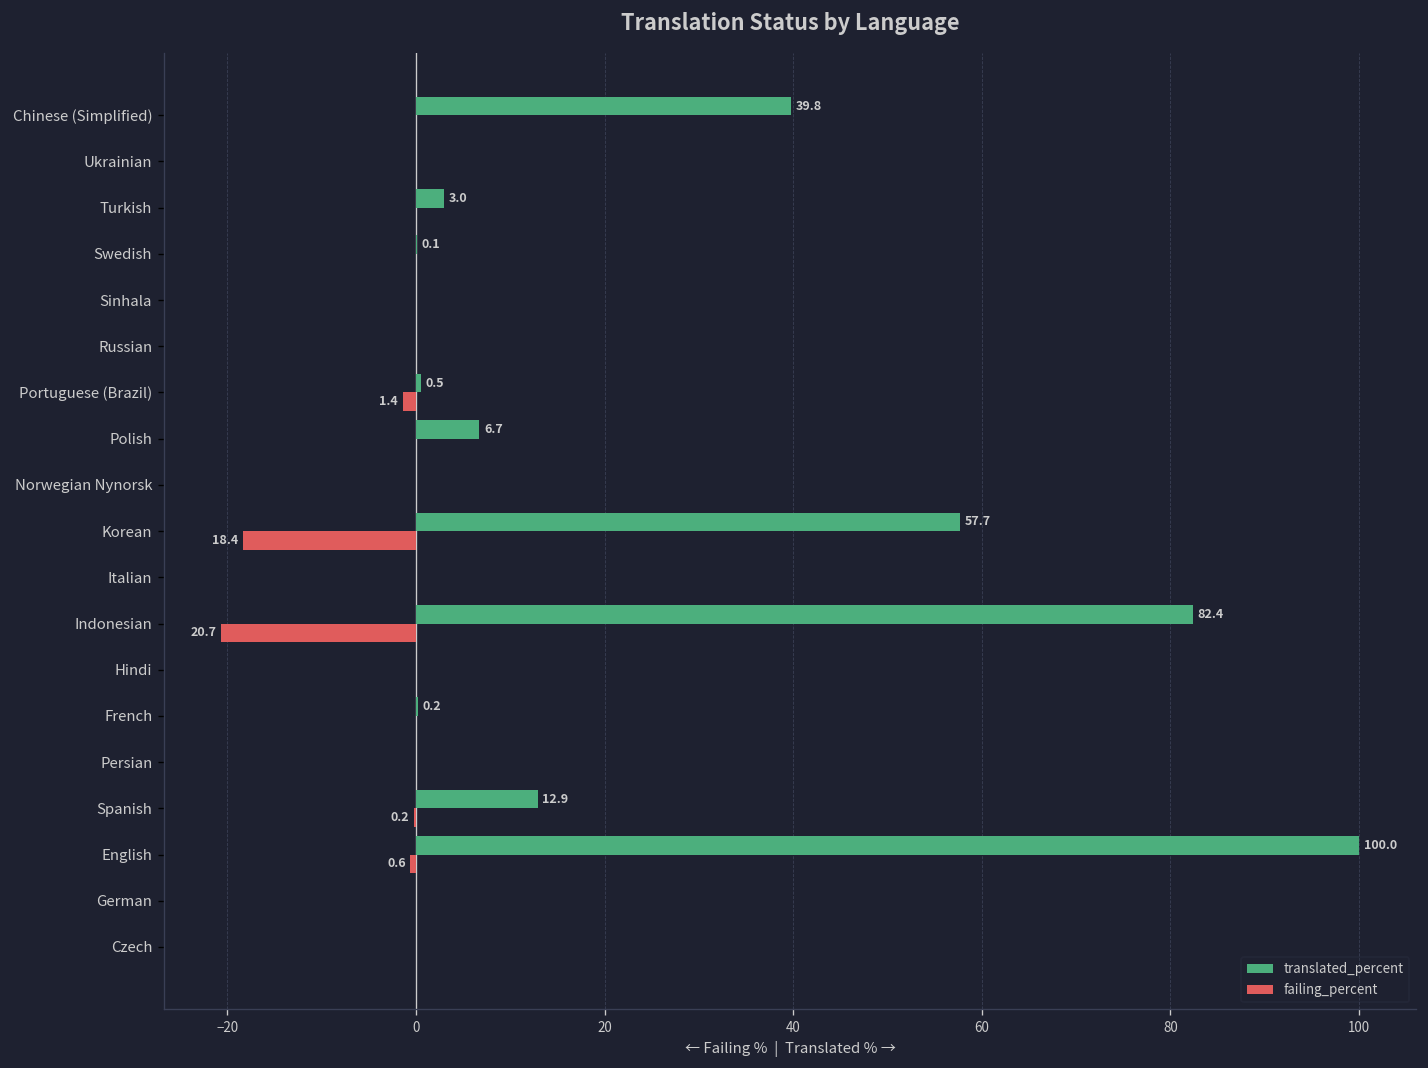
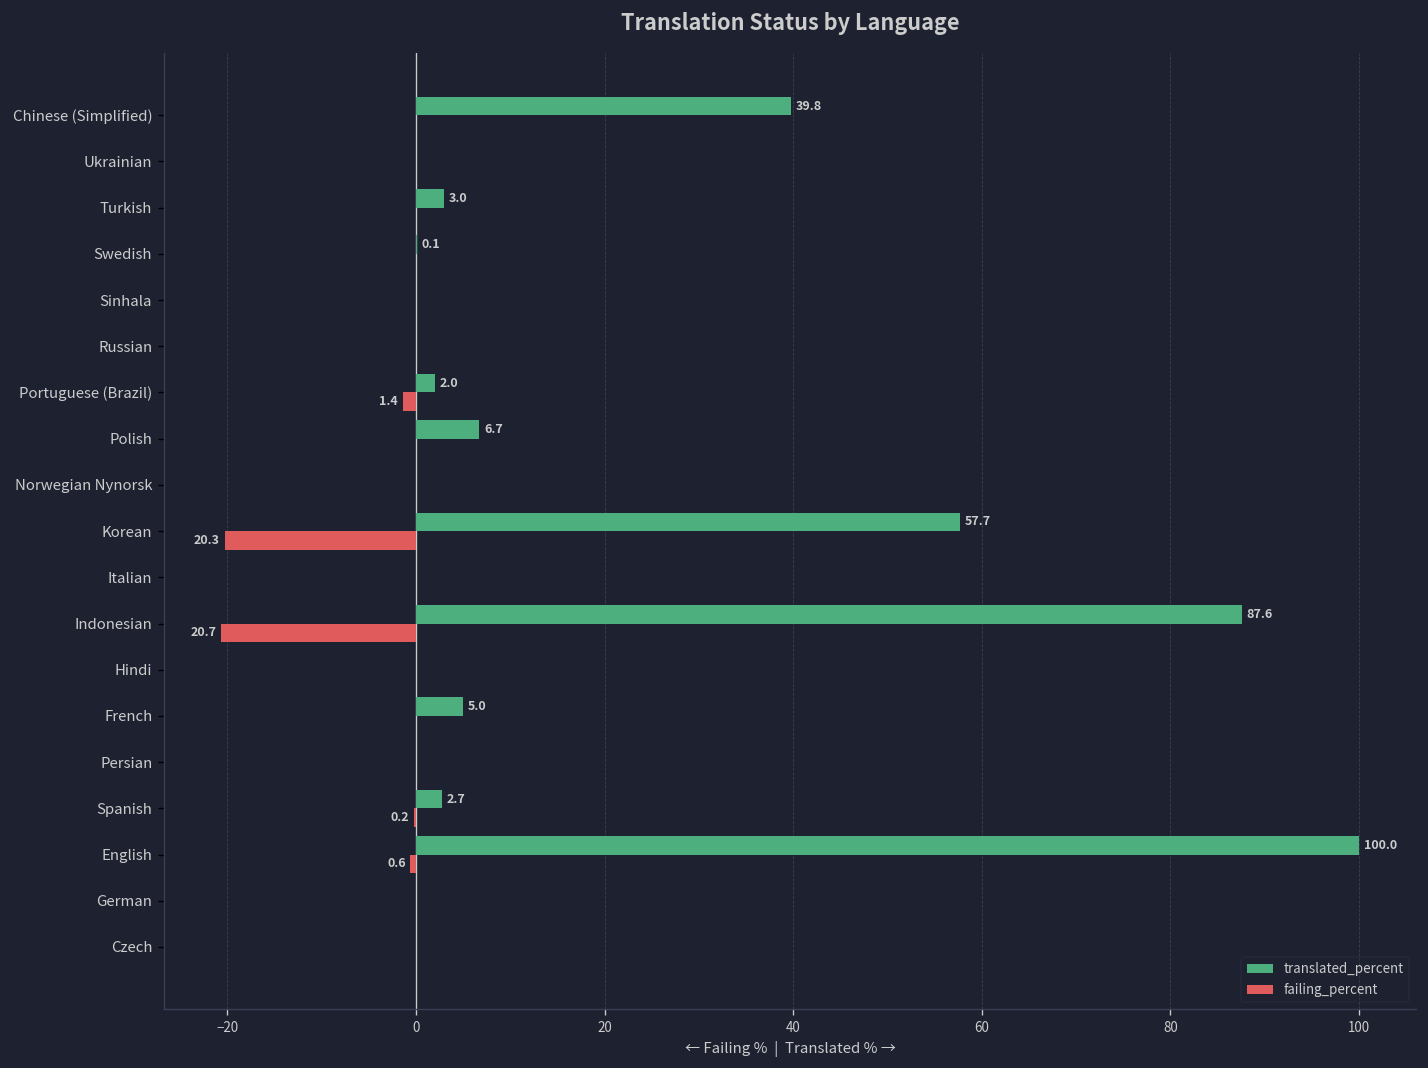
translated_percent, Portuguese (Brazil): 0.5 -> 2.0
failing_percent, Korean: 18.4 -> 20.3
translated_percent, Indonesian: 82.4 -> 87.6
translated_percent, French: 0.2 -> 5.0
translated_percent, Spanish: 12.9 -> 2.7
